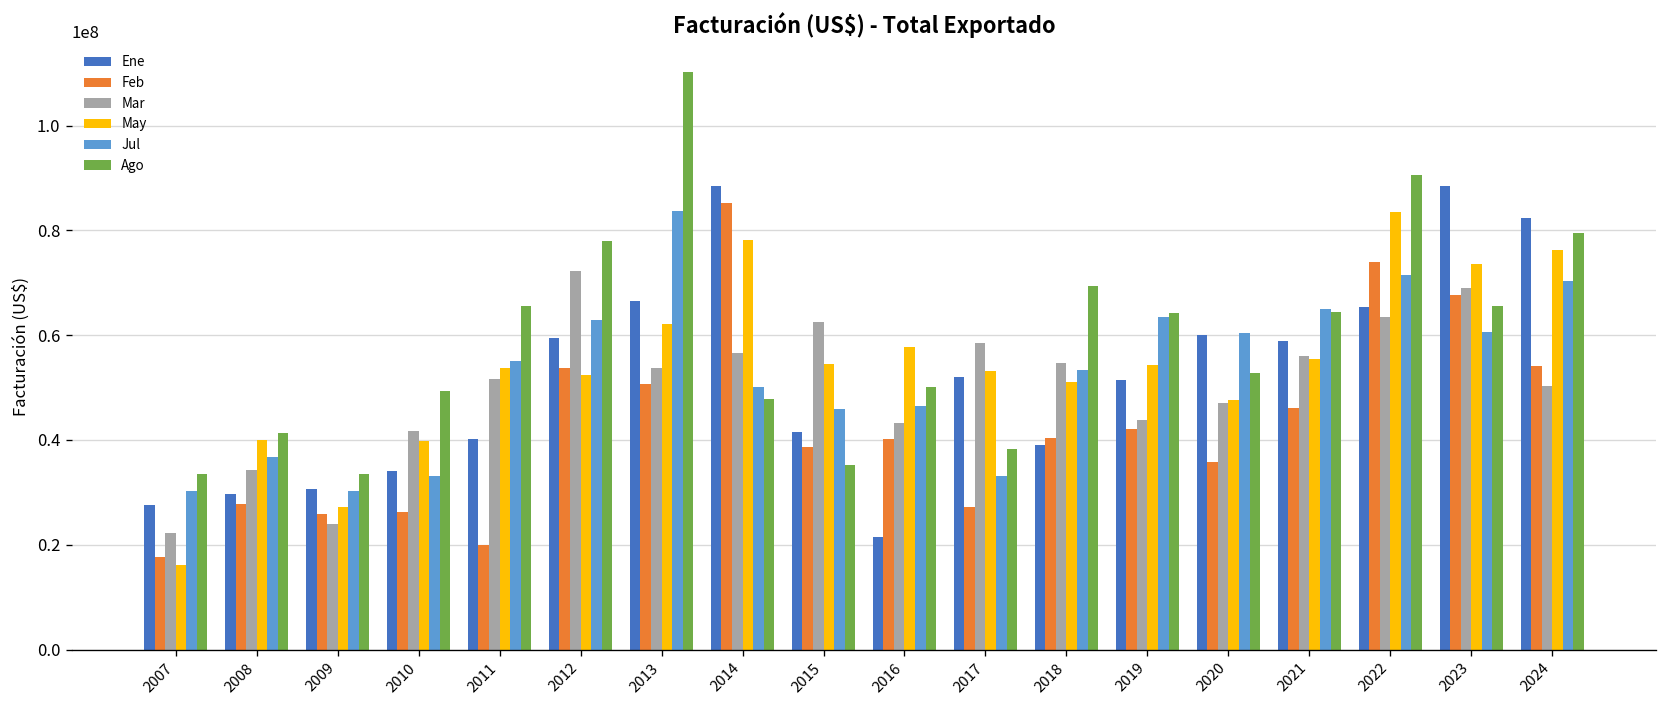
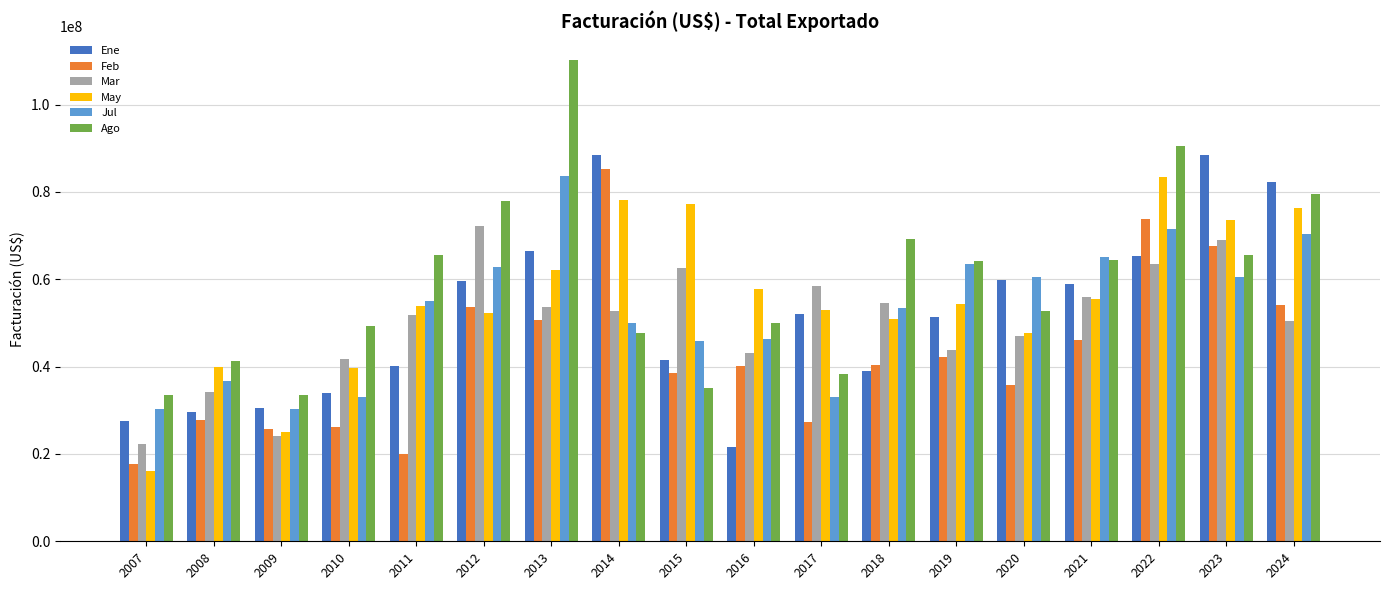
May, 2009: 27000000 -> 25000000
Mar, 2014: 57000000 -> 53000000
May, 2015: 55000000 -> 77000000
